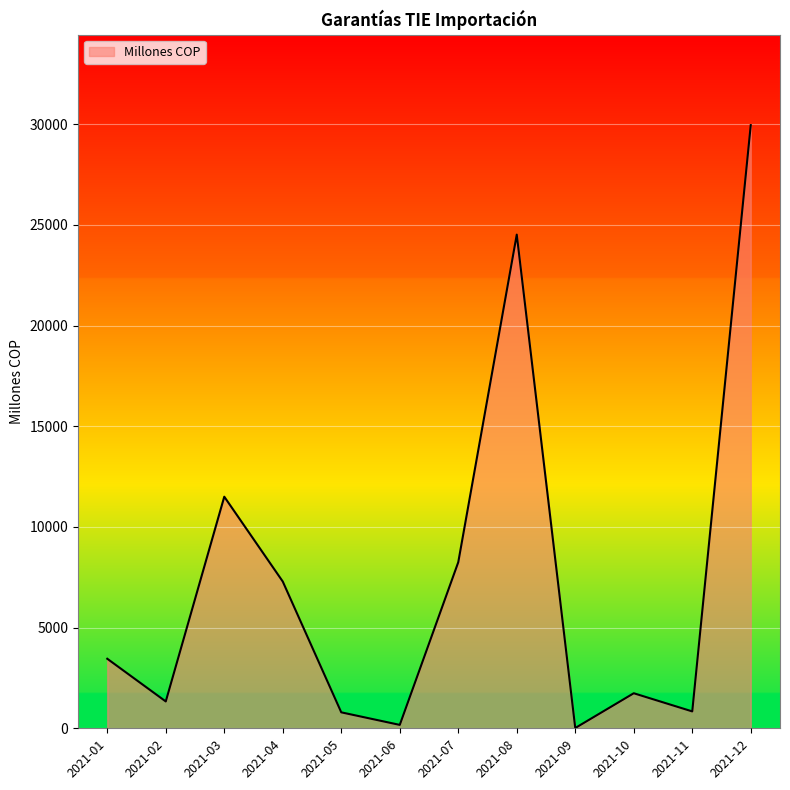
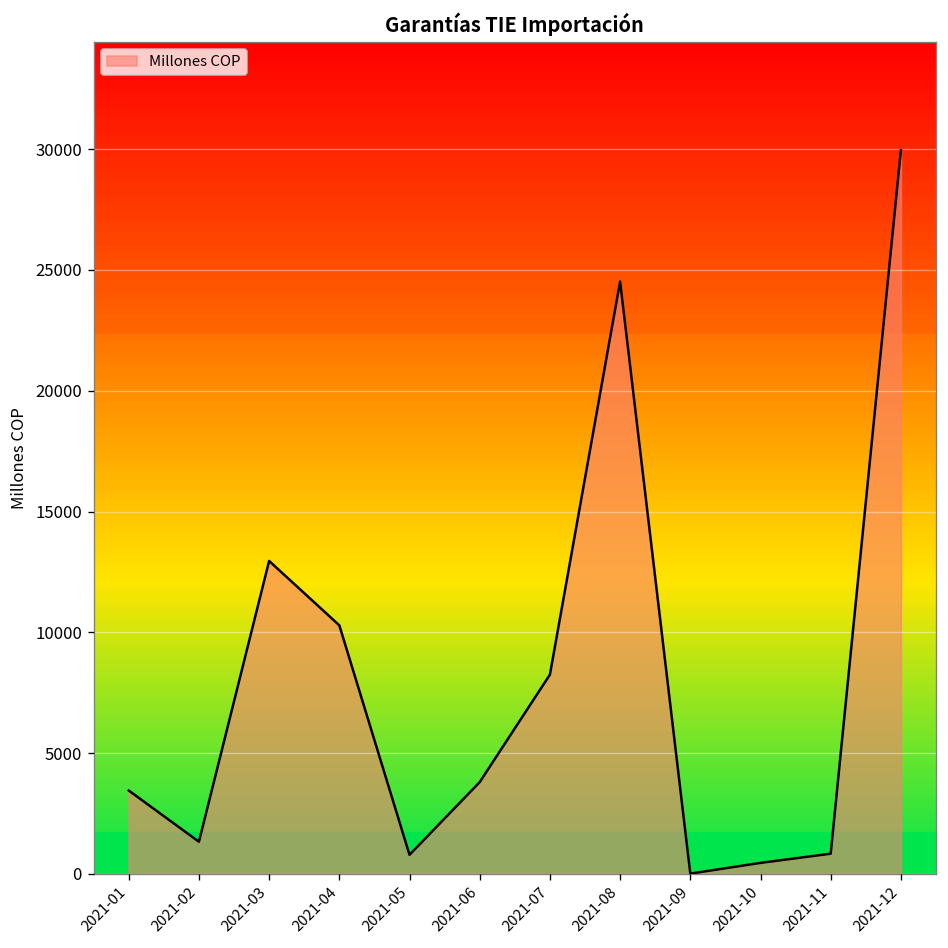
2021-03: 11500 -> 13000
2021-04: 7300 -> 10300
2021-06: 200 -> 3800
2021-10: 1700 -> 500
